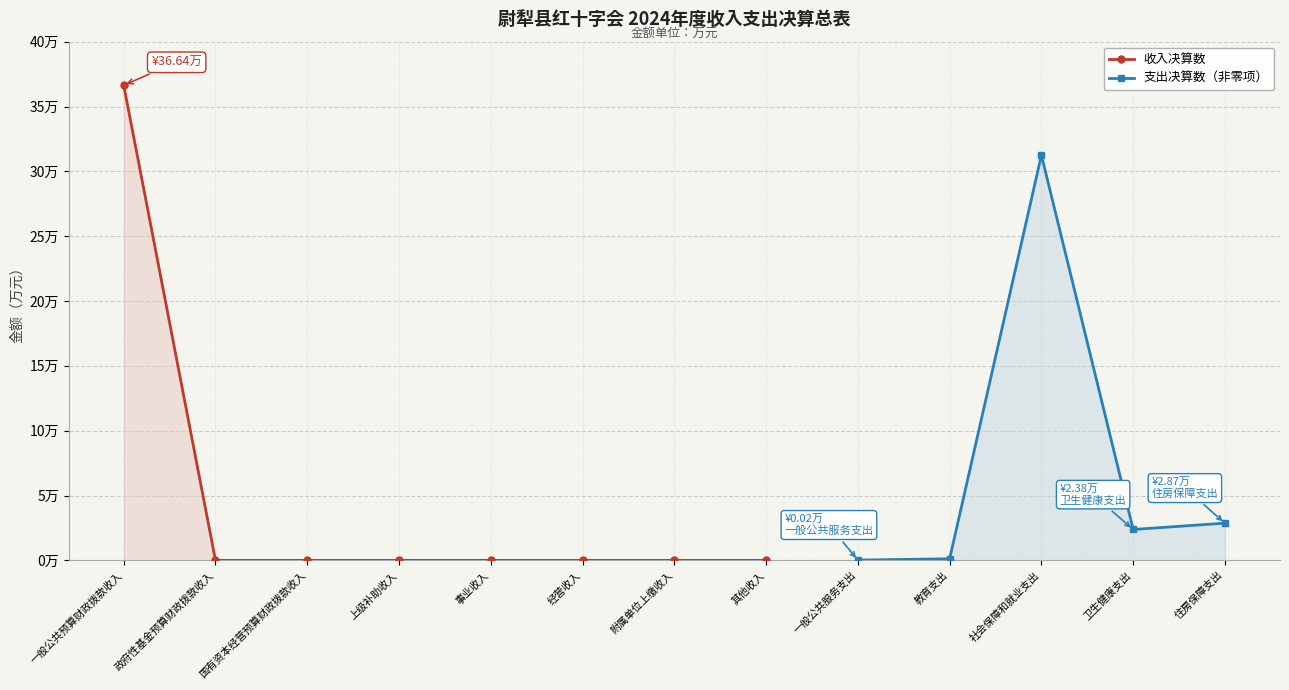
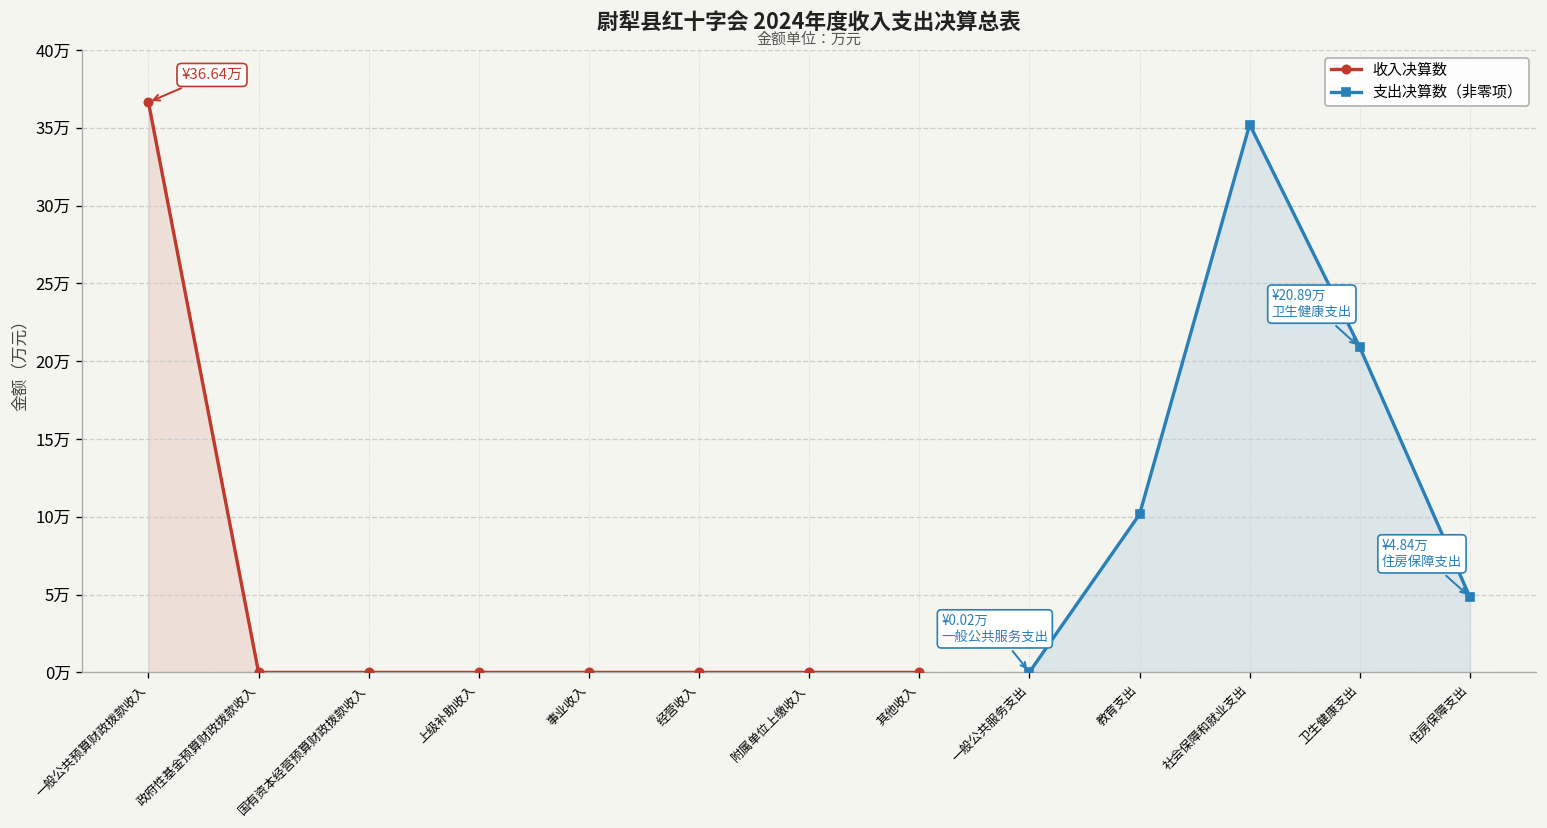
支出决算数（非零项）, 教育支出: 0.1万 -> 10.2万
支出决算数（非零项）, 社会保障和就业支出: 31.3万 -> 35.2万
支出决算数（非零项）, 卫生健康支出: ¥2.38万 -> ¥20.89万
支出决算数（非零项）, 住房保障支出: ¥2.87万 -> ¥4.84万
